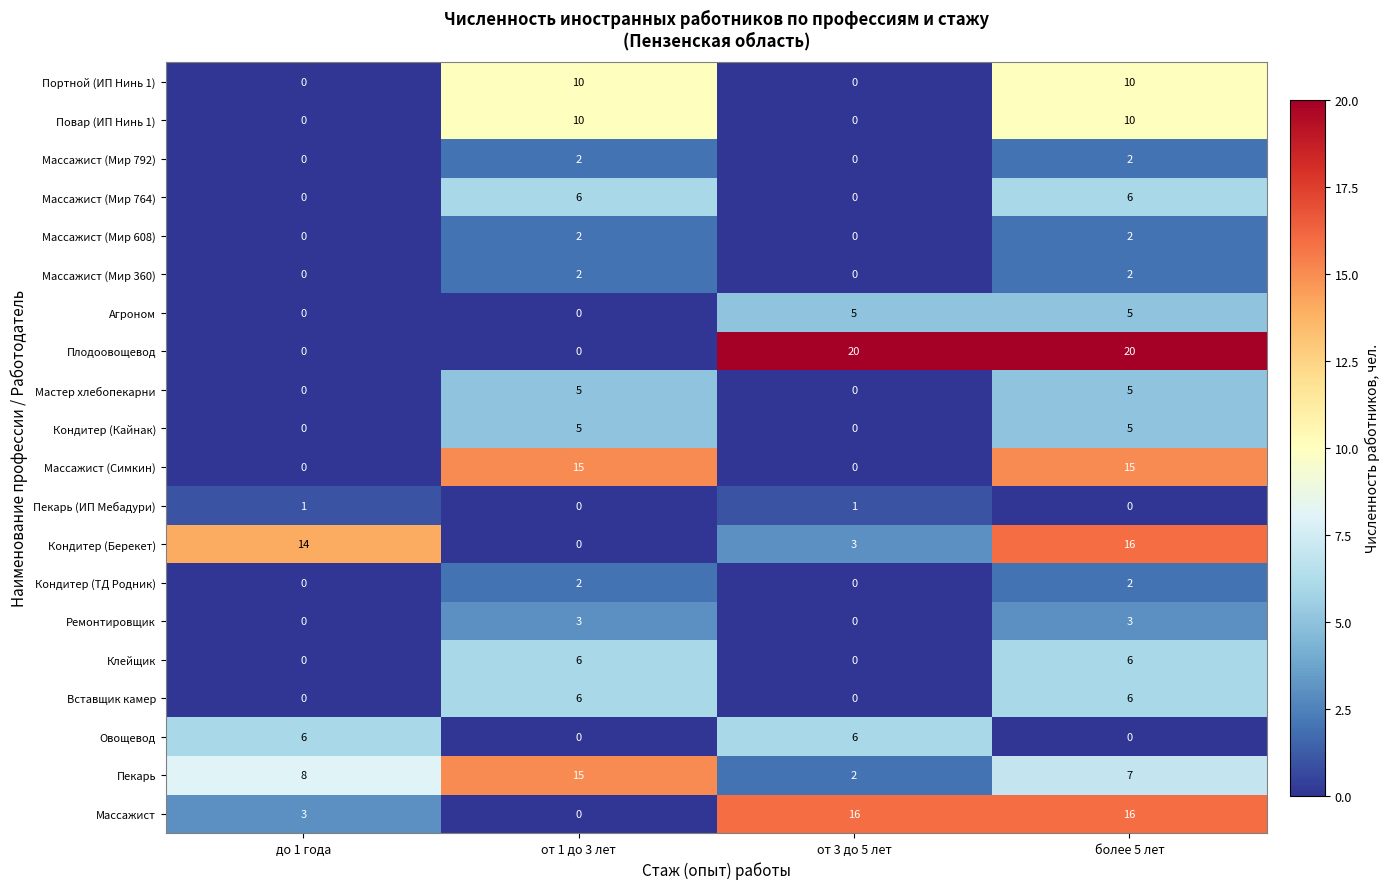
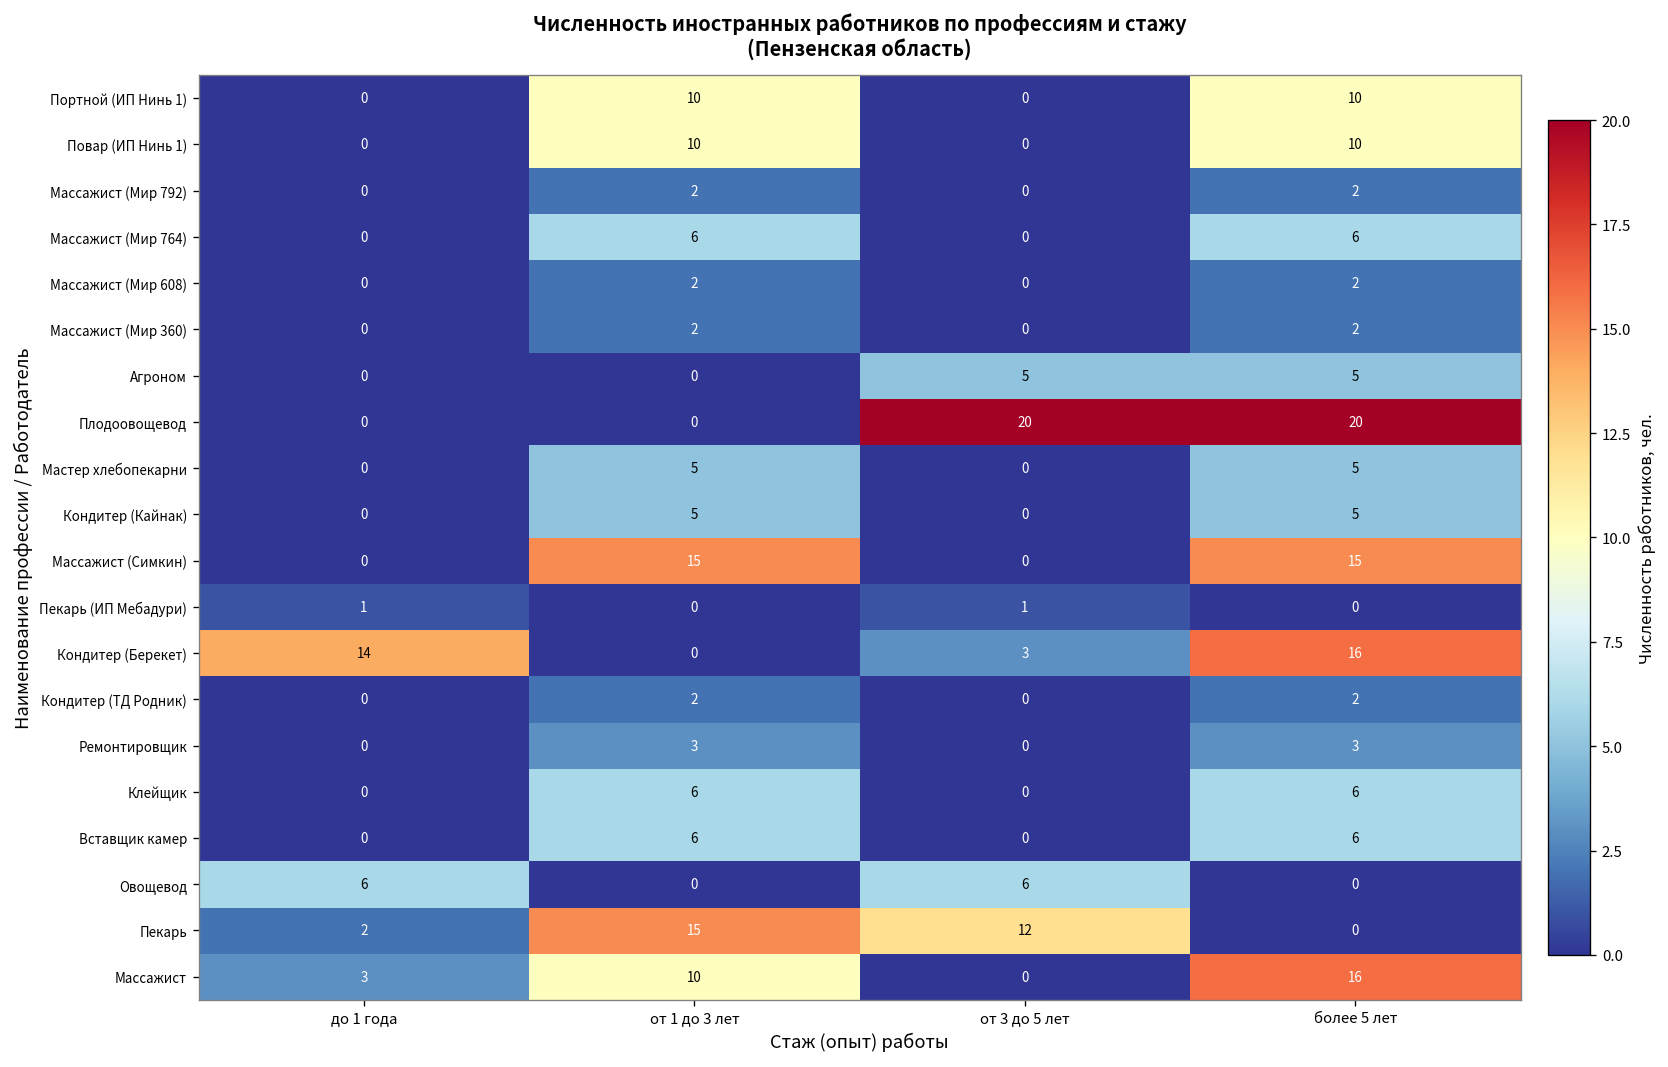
Пекарь, до 1 года: 8 -> 2
Пекарь, от 3 до 5 лет: 2 -> 12
Пекарь, более 5 лет: 7 -> 0
Массажист, от 1 до 3 лет: 0 -> 10
Массажист, от 3 до 5 лет: 16 -> 0
